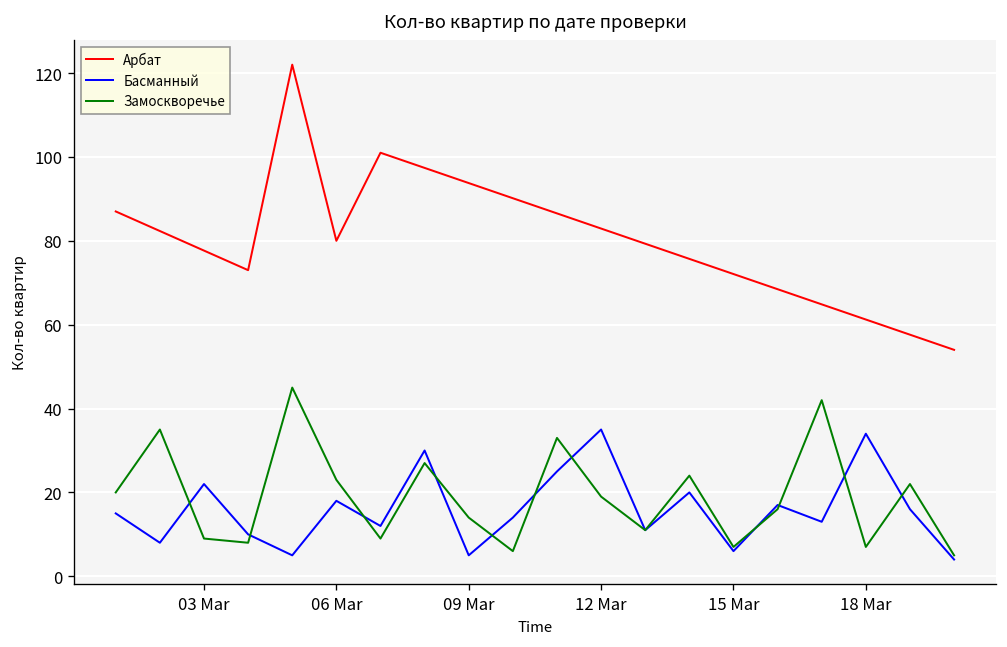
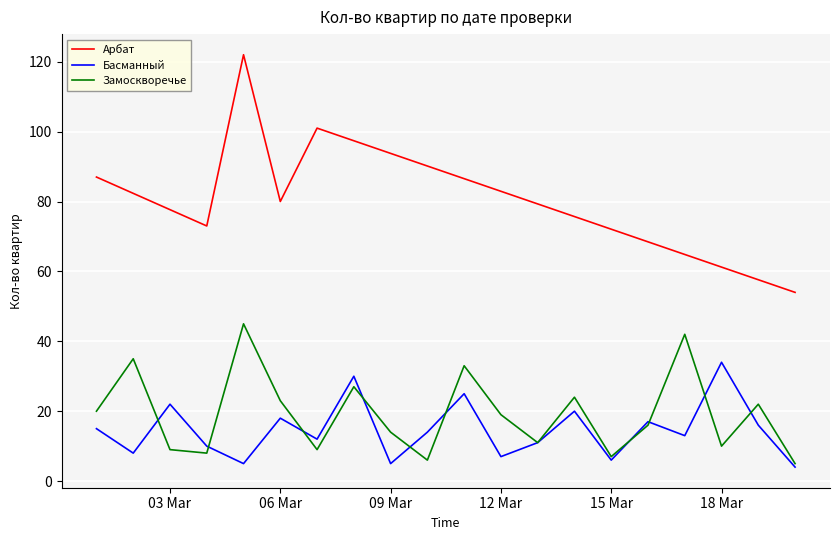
Басманный, 12 Mar: 35 -> 7
Замоскворечье, 18 Mar: 7 -> 10
